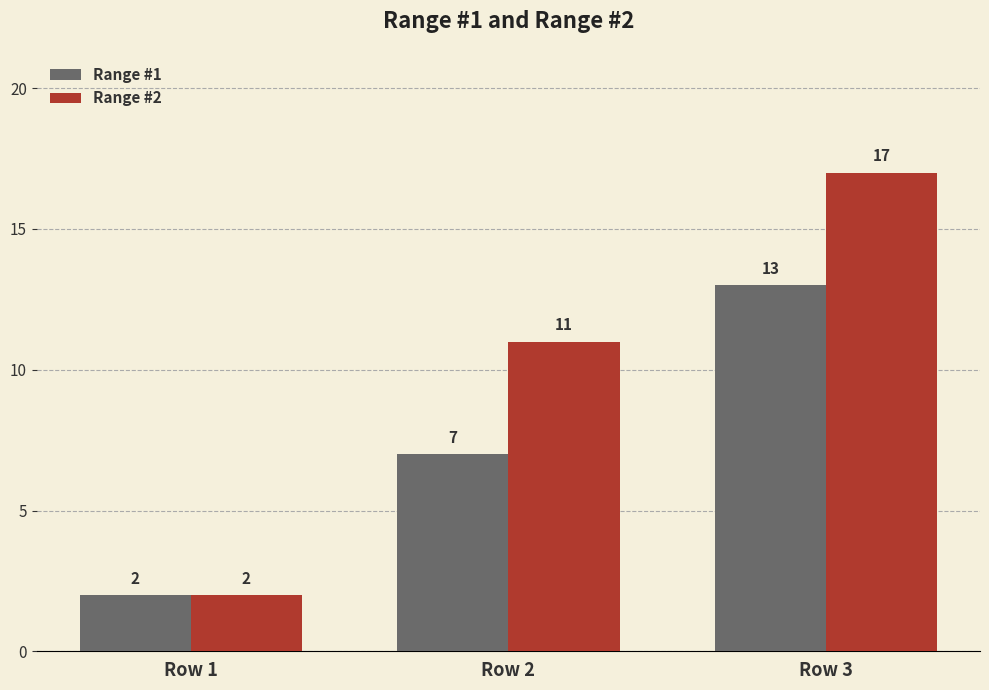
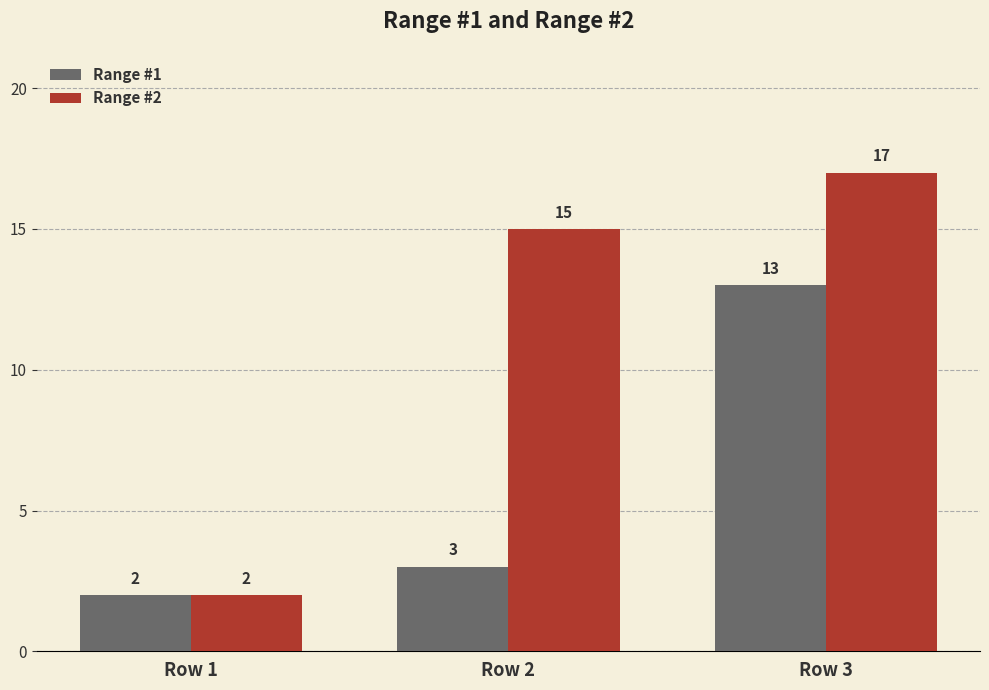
Range #1, Row 2: 7 -> 3
Range #2, Row 2: 11 -> 15
